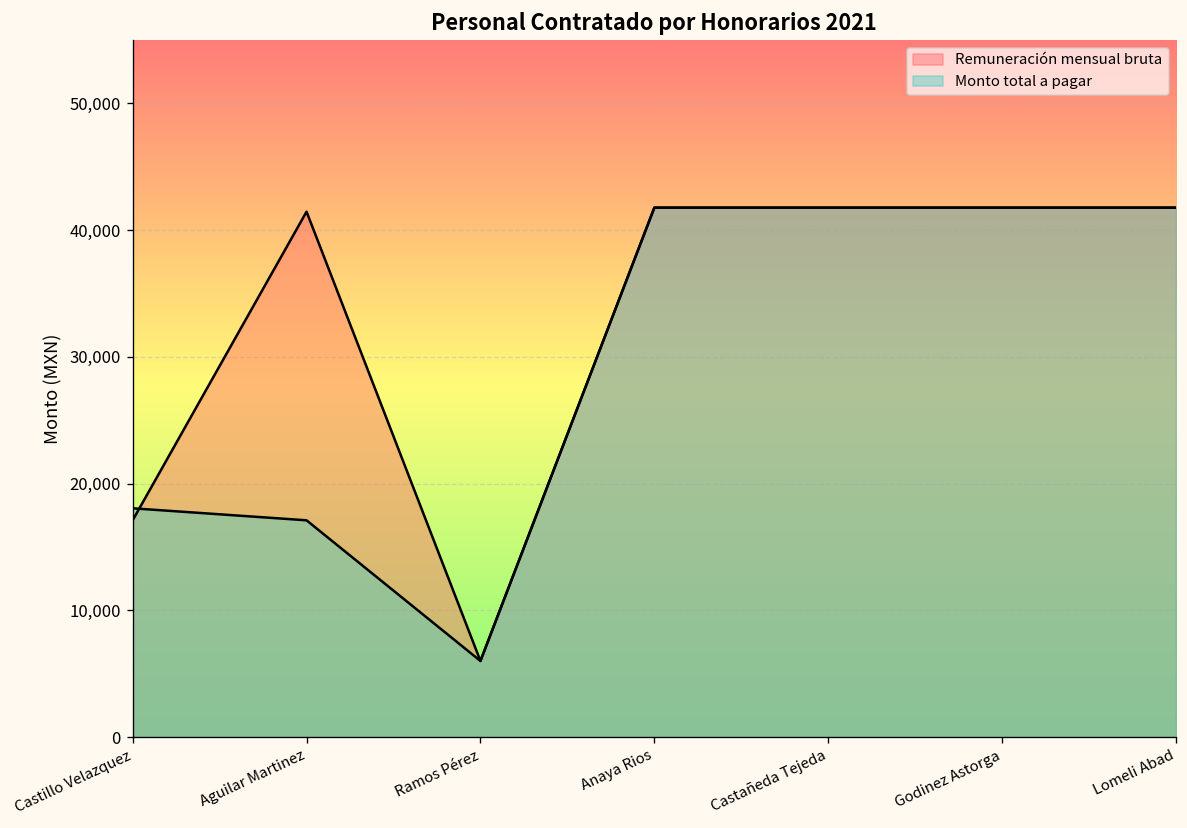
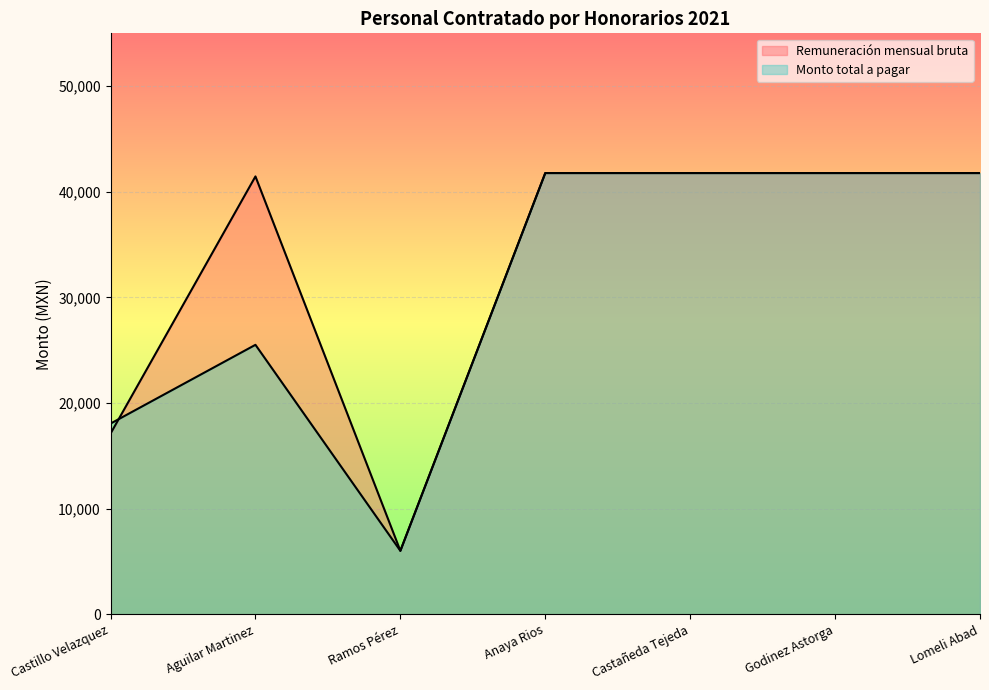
Monto total a pagar, Aguilar Martinez: 17,100 -> 25,500
